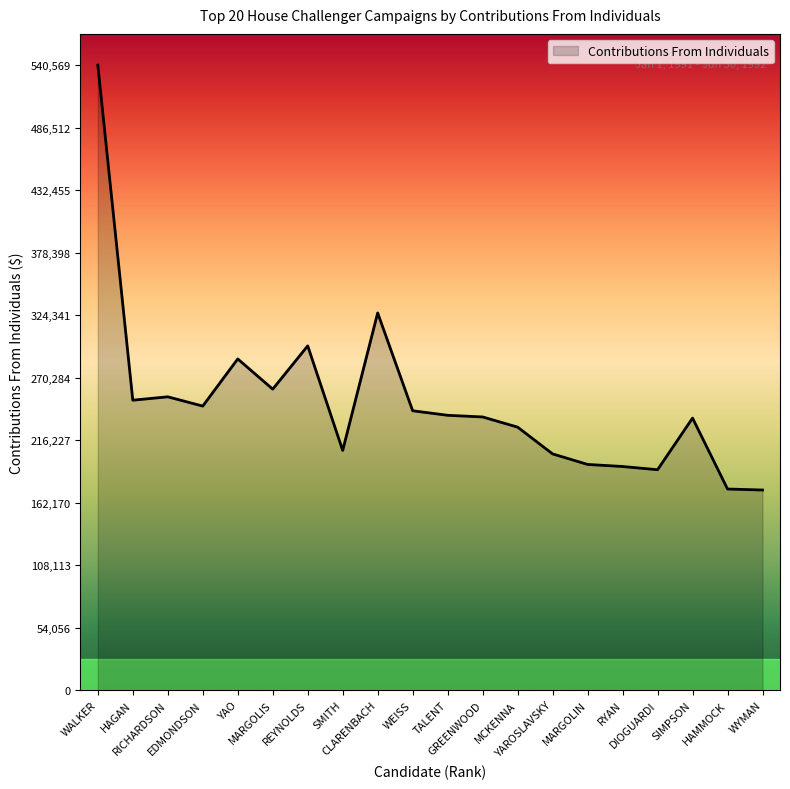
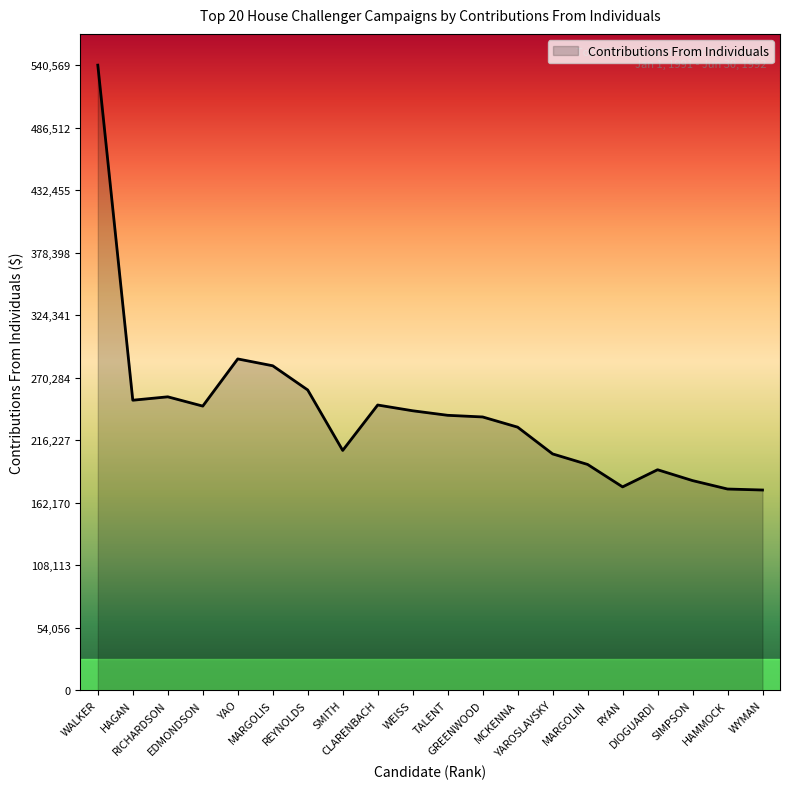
MARGOLIS: 260,000 -> 281,000
REYNOLDS: 298,000 -> 260,000
CLARENBACH: 326,000 -> 247,000
RYAN: 193,000 -> 176,000
SIMPSON: 235,000 -> 181,000
